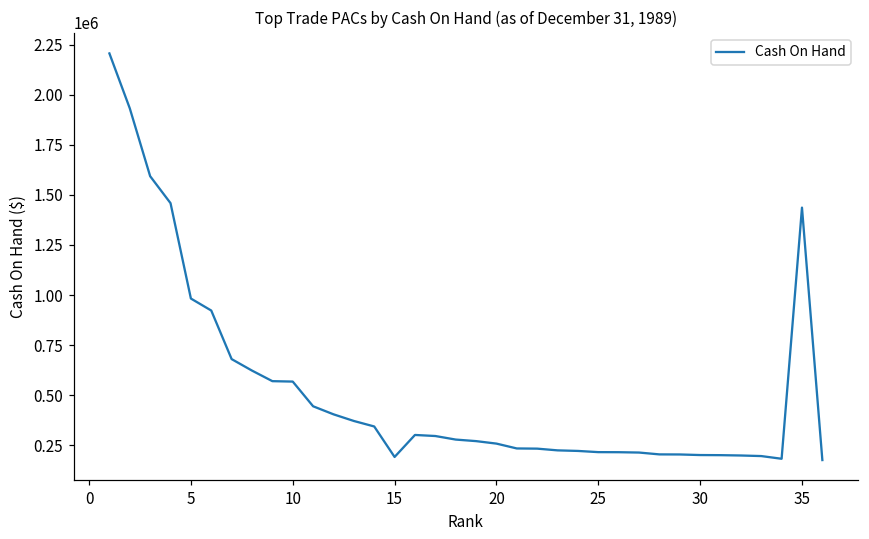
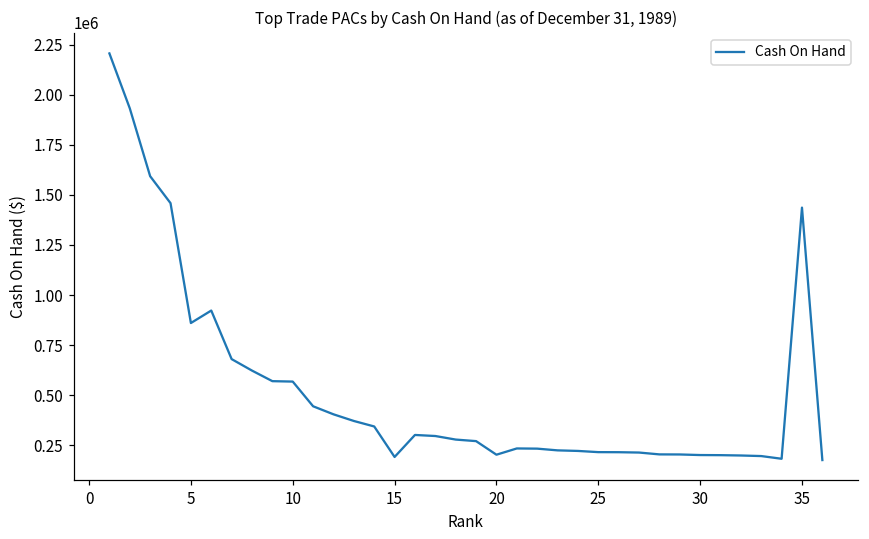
5: 980000 -> 860000
20: 260000 -> 200000
